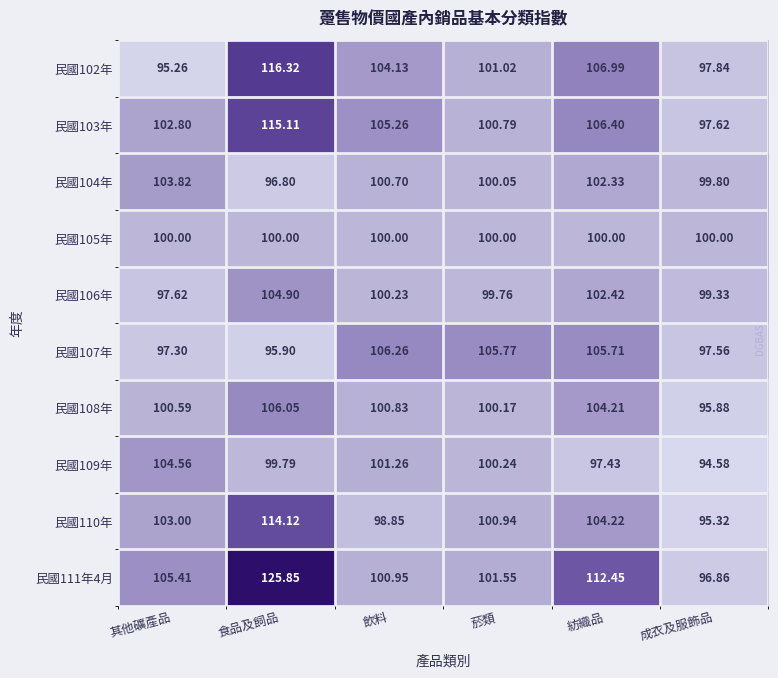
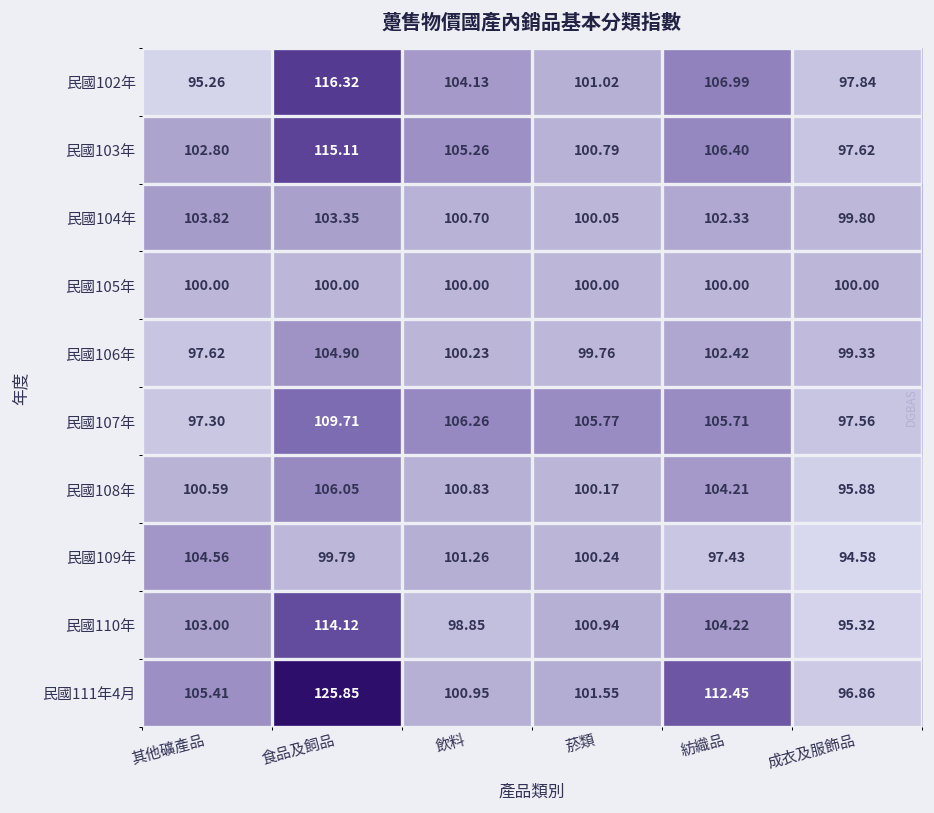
民國104年, 食品及飼品: 96.80 -> 103.35
民國107年, 食品及飼品: 95.90 -> 109.71
